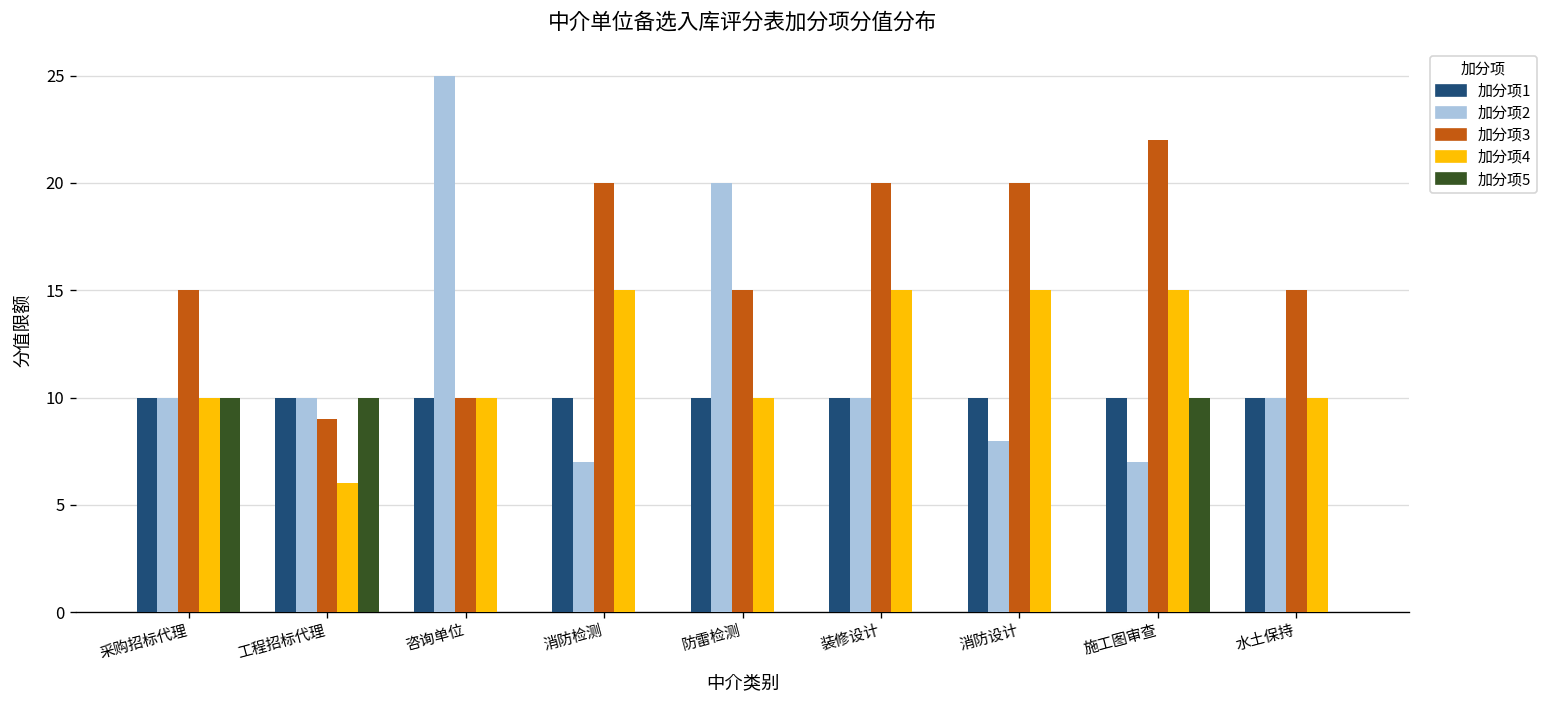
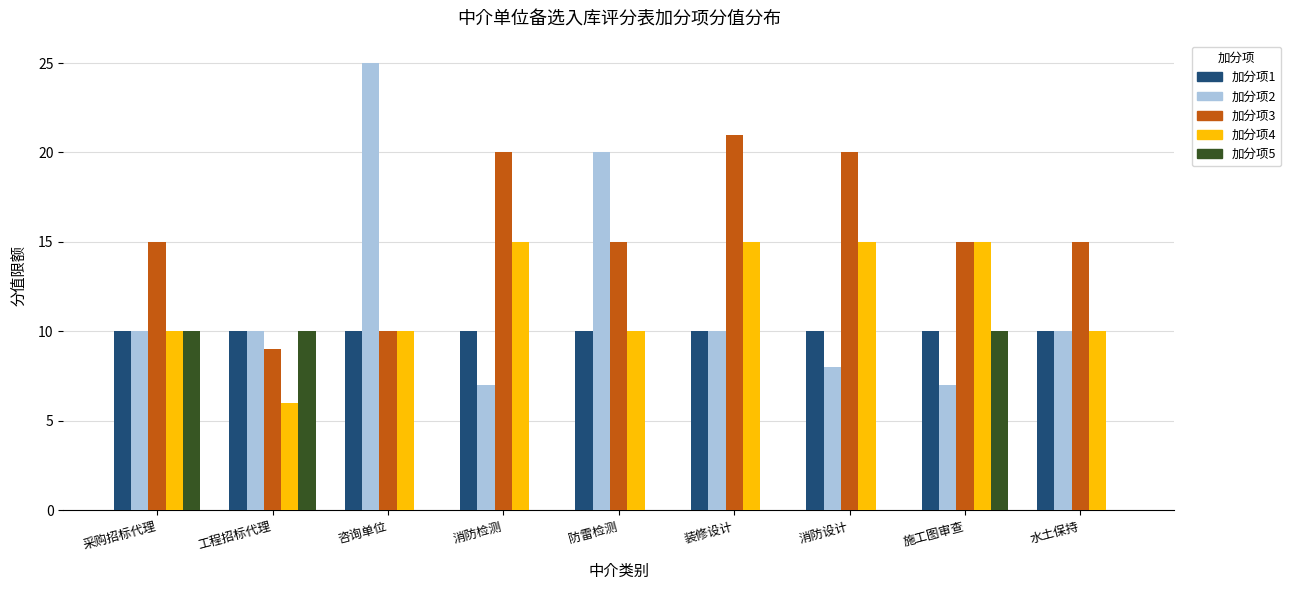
加分项3, 装修设计: 20 -> 21
加分项3, 施工图审查: 22 -> 15
